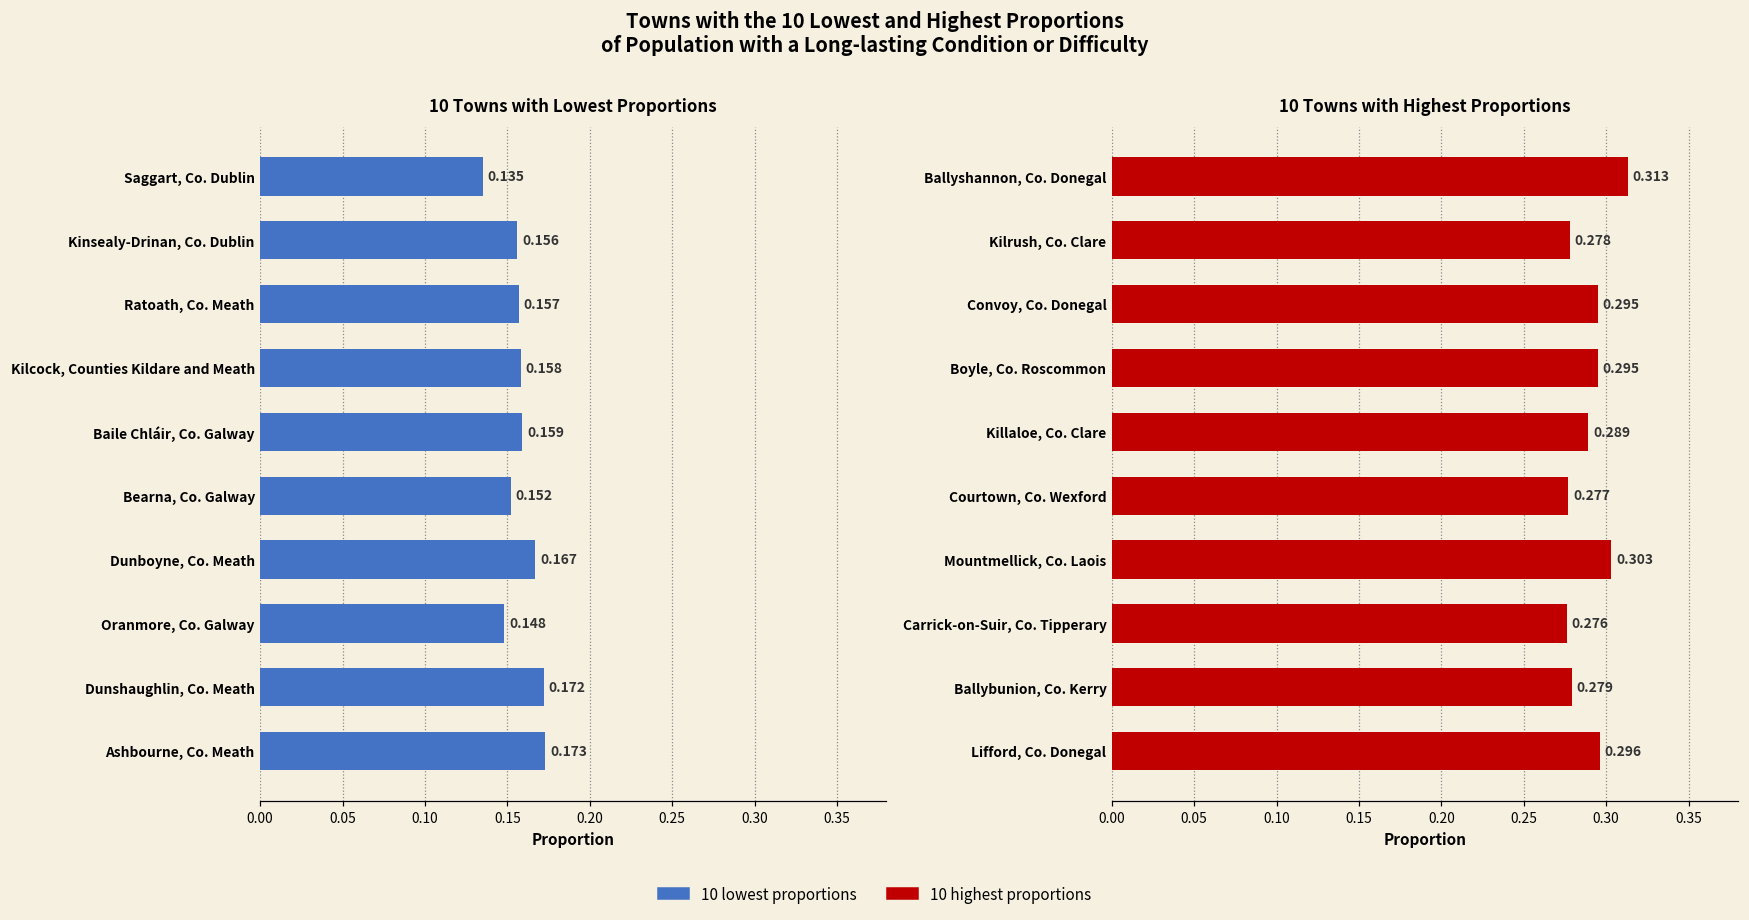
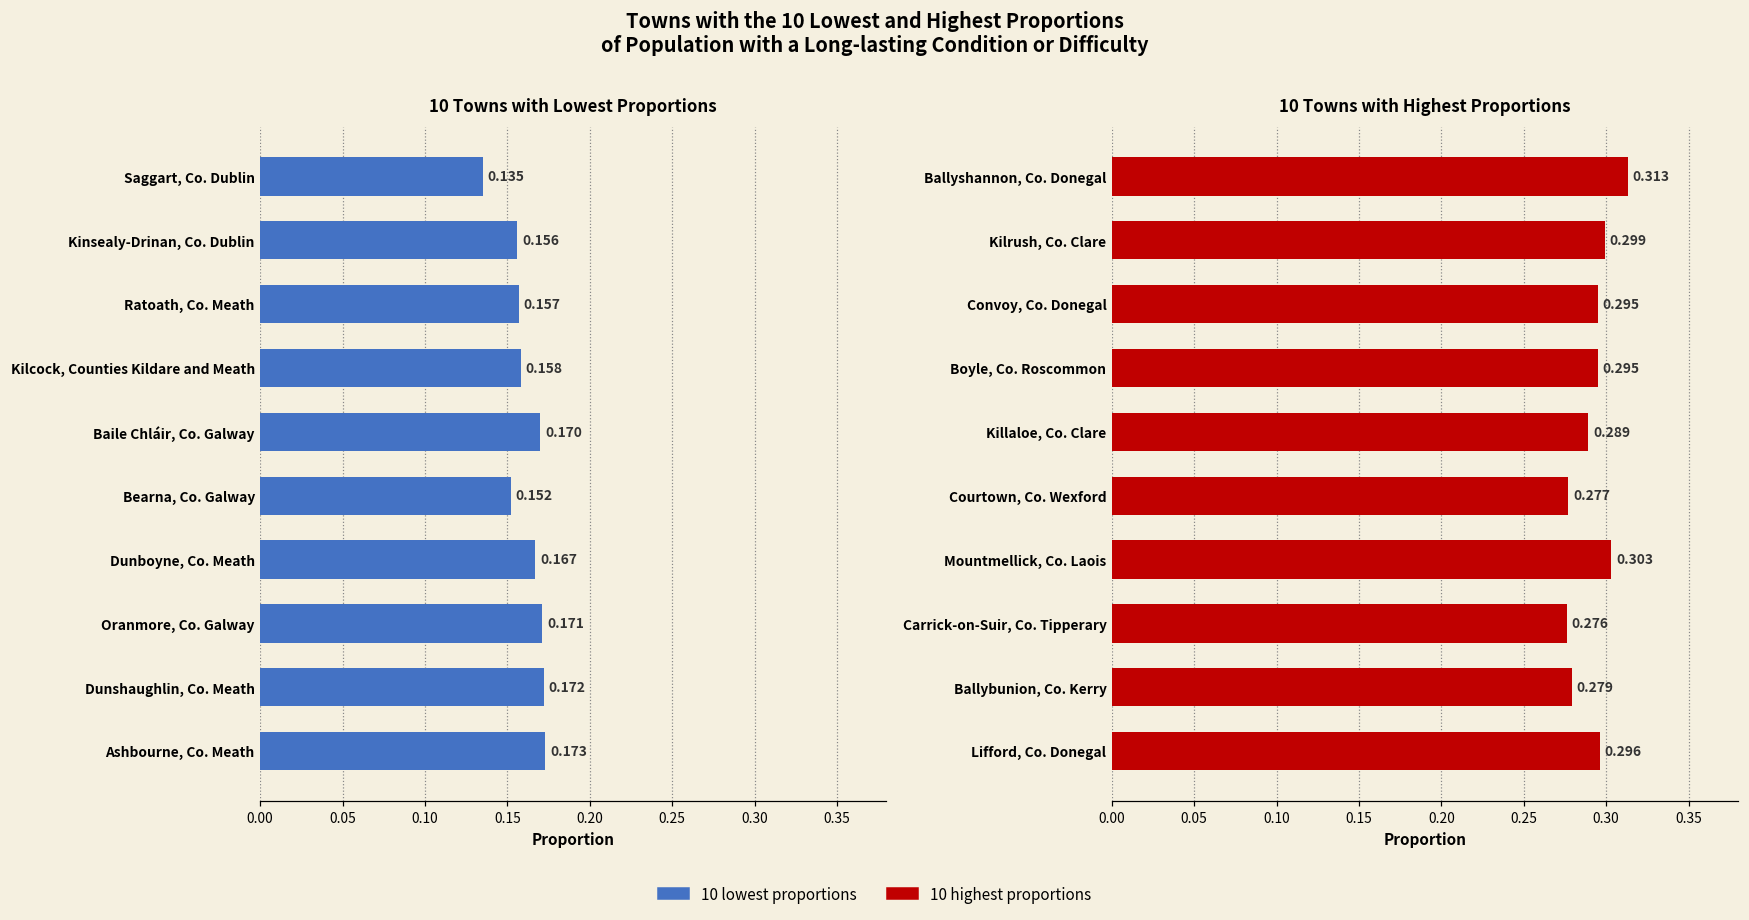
10 Towns with Lowest Proportions, Baile Chláir, Co. Galway: 0.159 -> 0.170
10 Towns with Lowest Proportions, Oranmore, Co. Galway: 0.148 -> 0.171
10 Towns with Highest Proportions, Kilrush, Co. Clare: 0.278 -> 0.299
